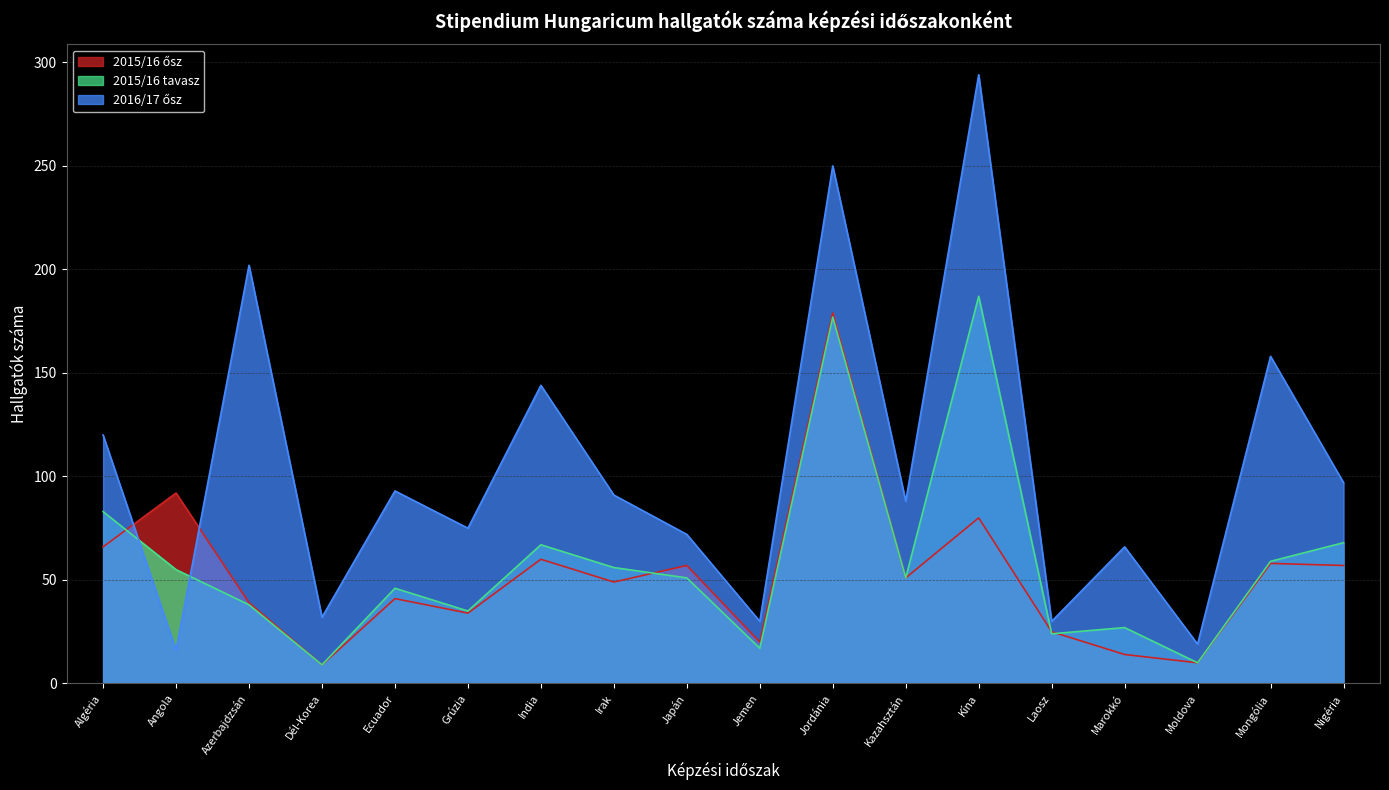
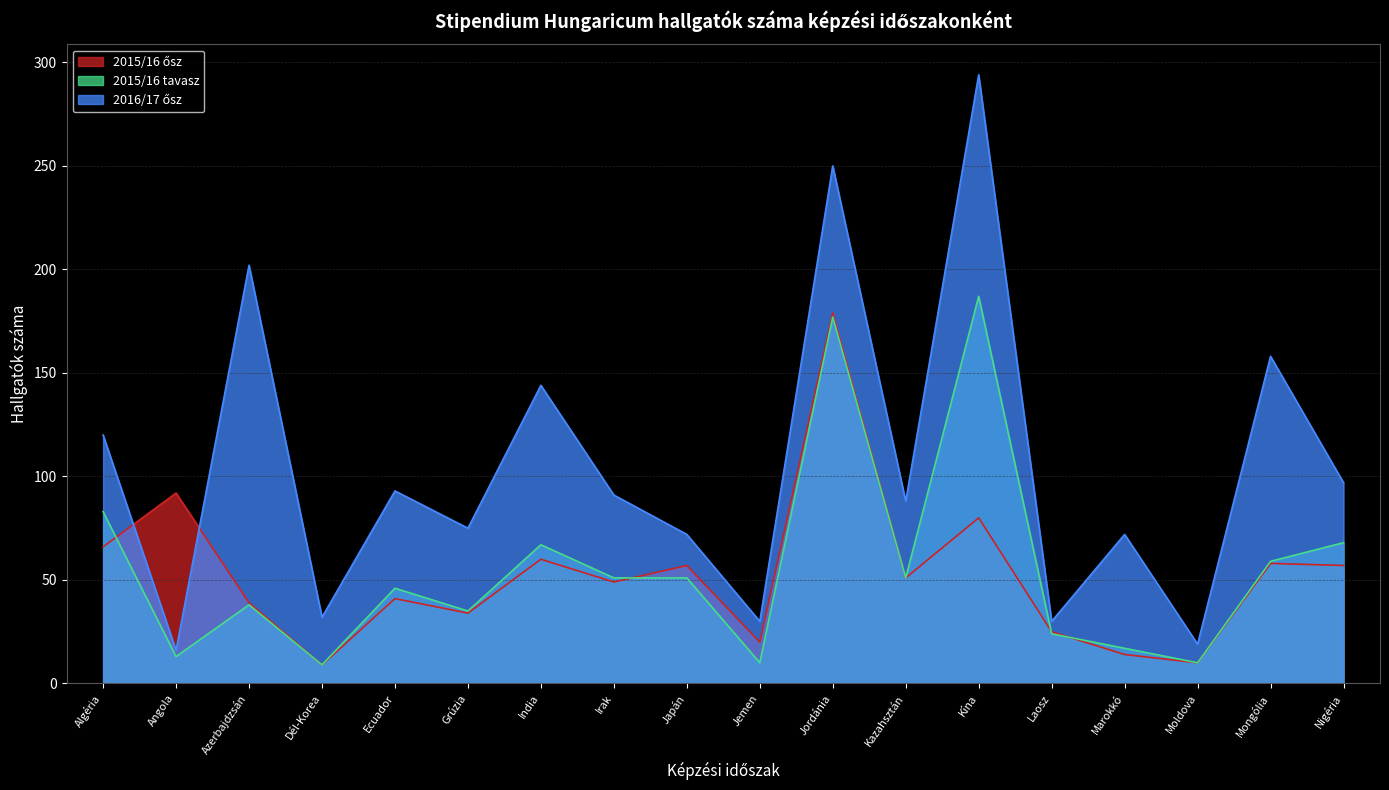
2015/16 tavasz, Angola: 55 -> 13
2015/16 tavasz, Irak: 56 -> 51
2015/16 tavasz, Jemen: 17 -> 10
2015/16 tavasz, Marokkó: 27 -> 17
2016/17 ősz, Marokkó: 66 -> 72
